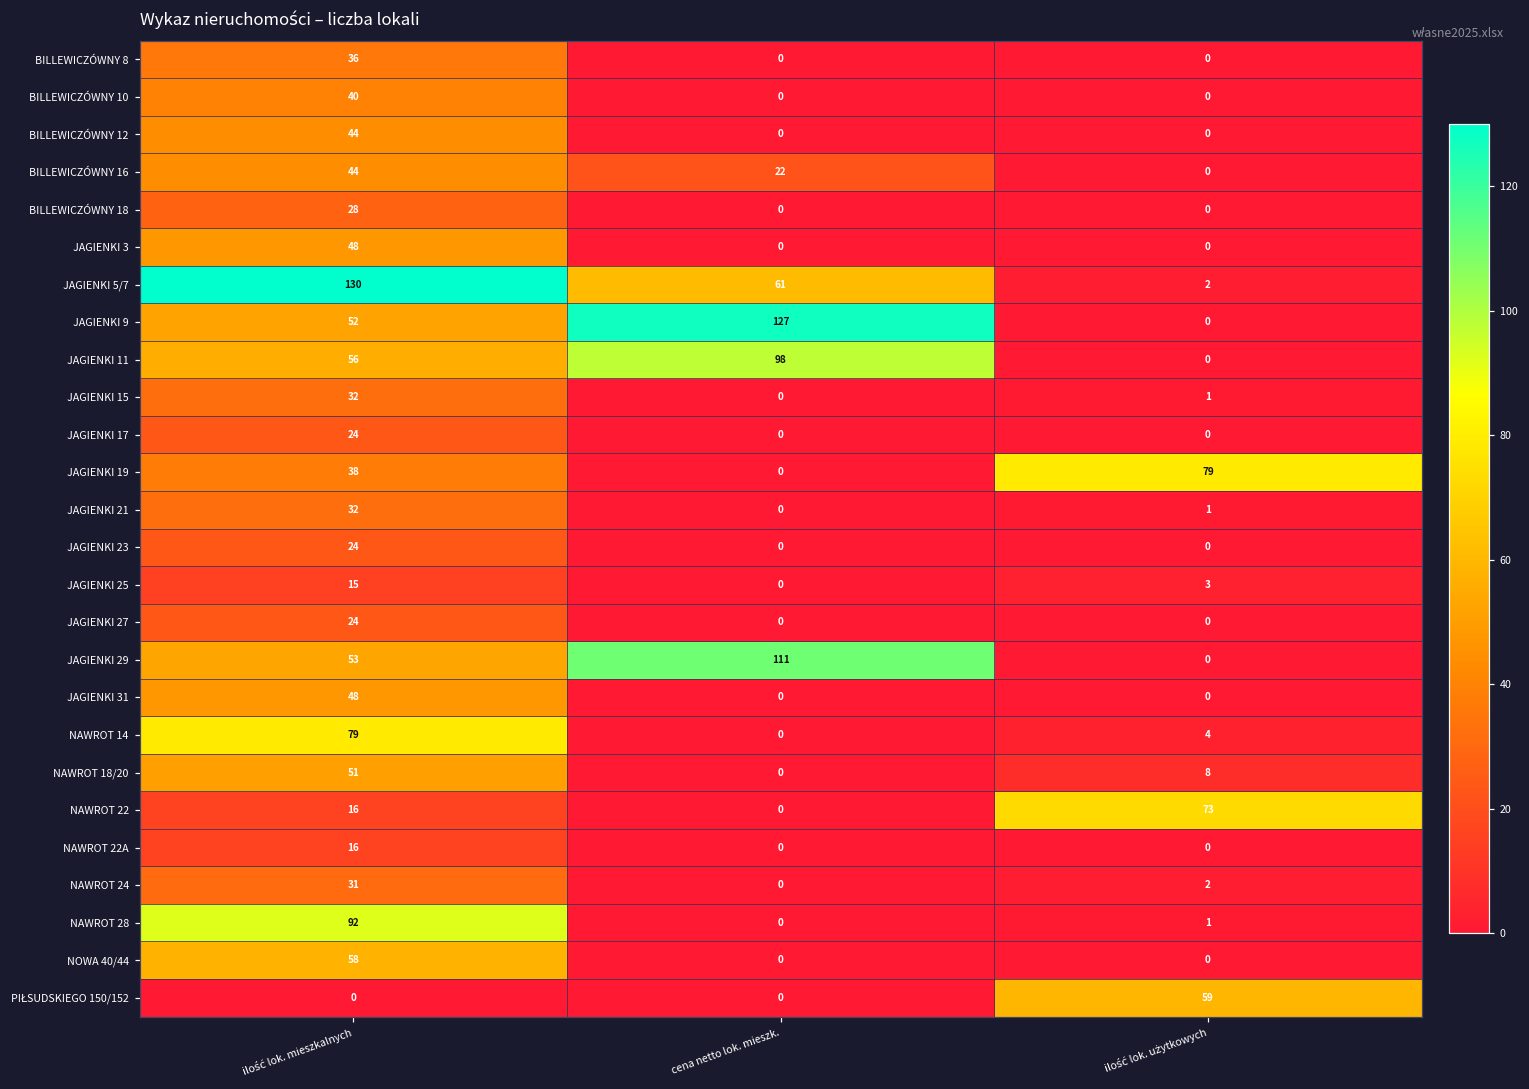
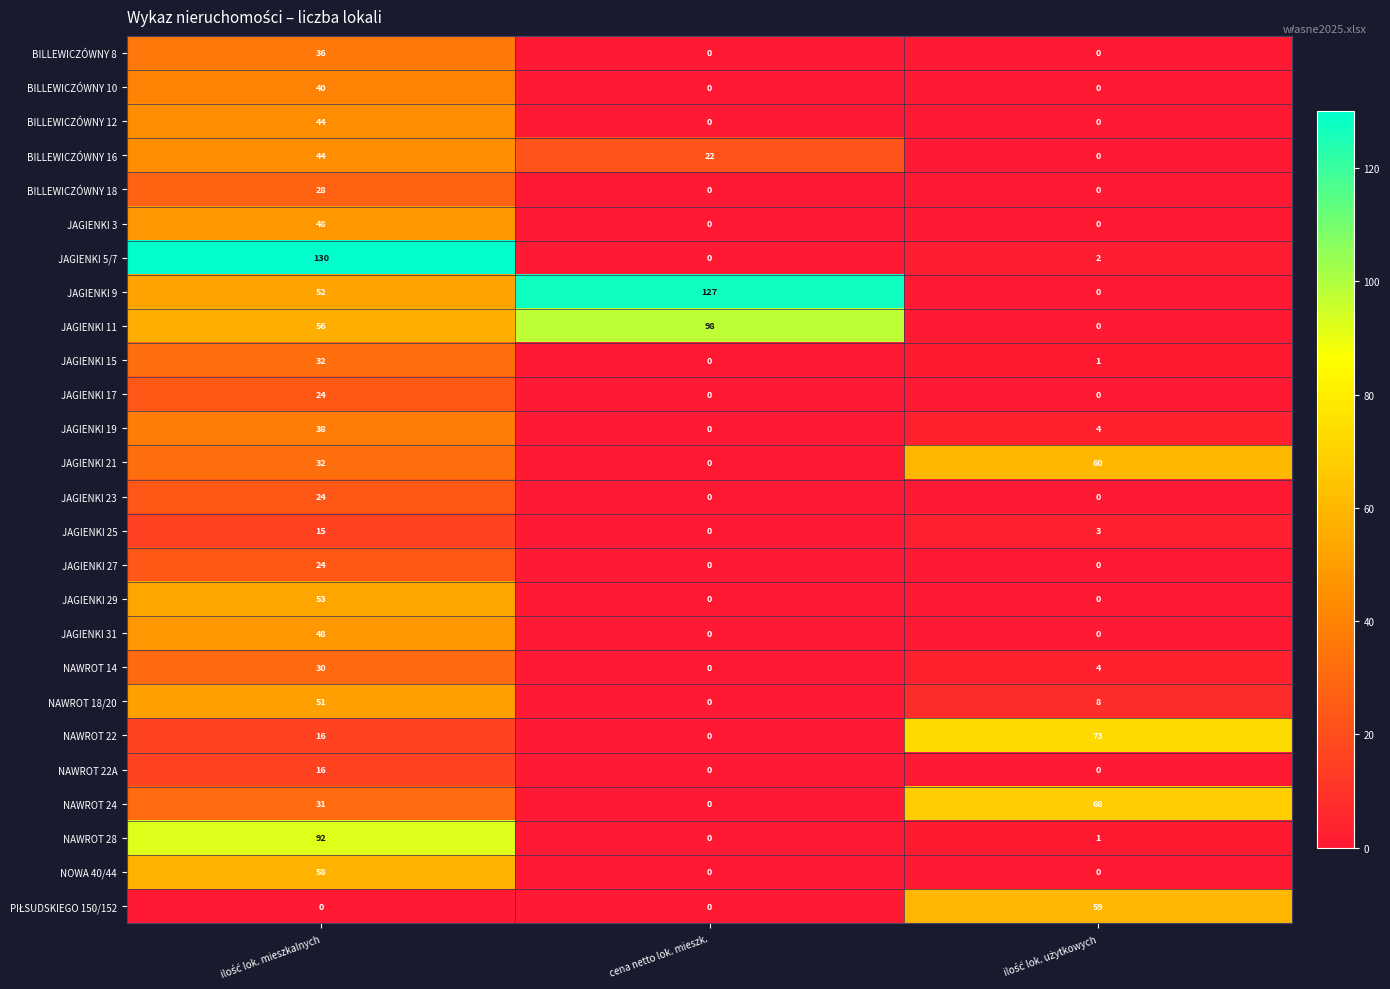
JAGIENKI 5/7, cena netto lok. mieszk.: 61 -> 0
JAGIENKI 19, ilość lok. użytkowych: 79 -> 4
JAGIENKI 21, ilość lok. użytkowych: 1 -> 60
JAGIENKI 29, cena netto lok. mieszk.: 111 -> 0
NAWROT 14, ilość lok. mieszkalnych: 79 -> 30
NAWROT 24, ilość lok. użytkowych: 2 -> 68
